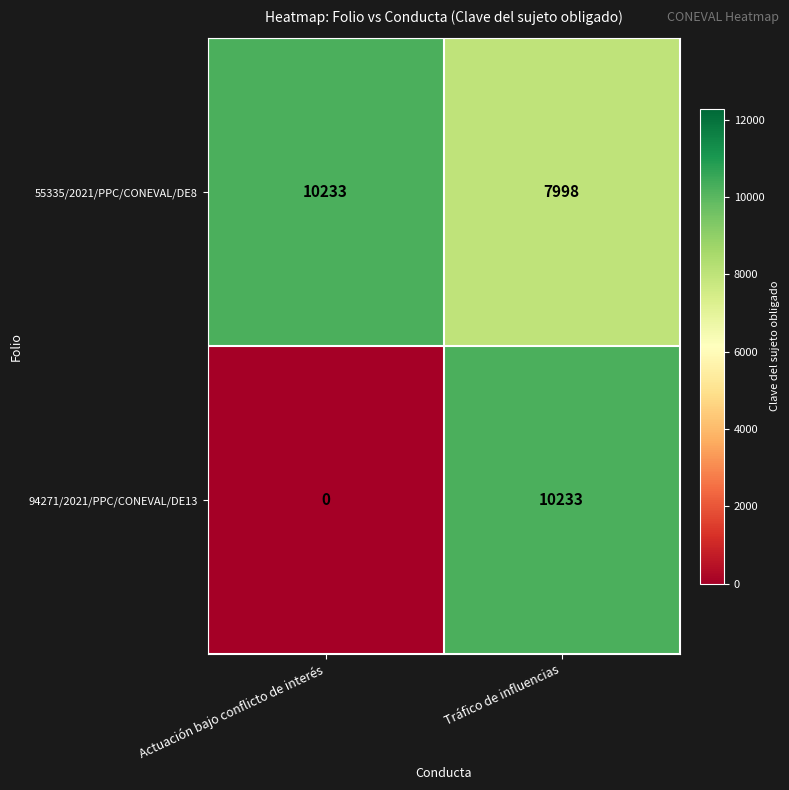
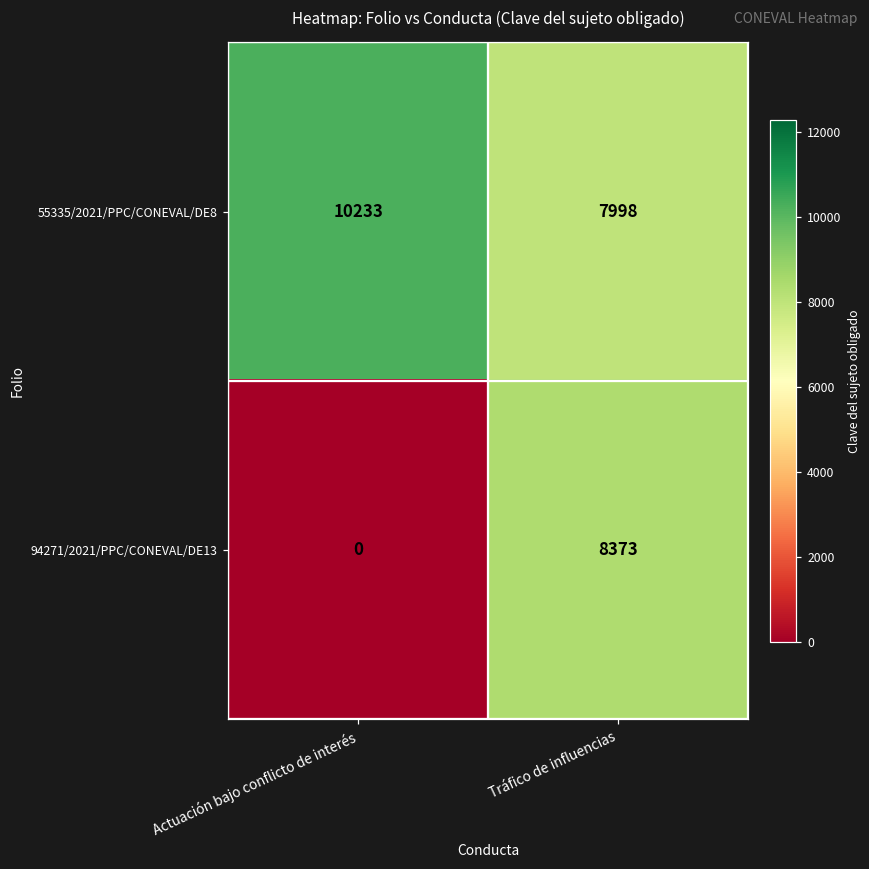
94271/2021/PPC/CONEVAL/DE13, Tráfico de influencias: 10233 -> 8373
